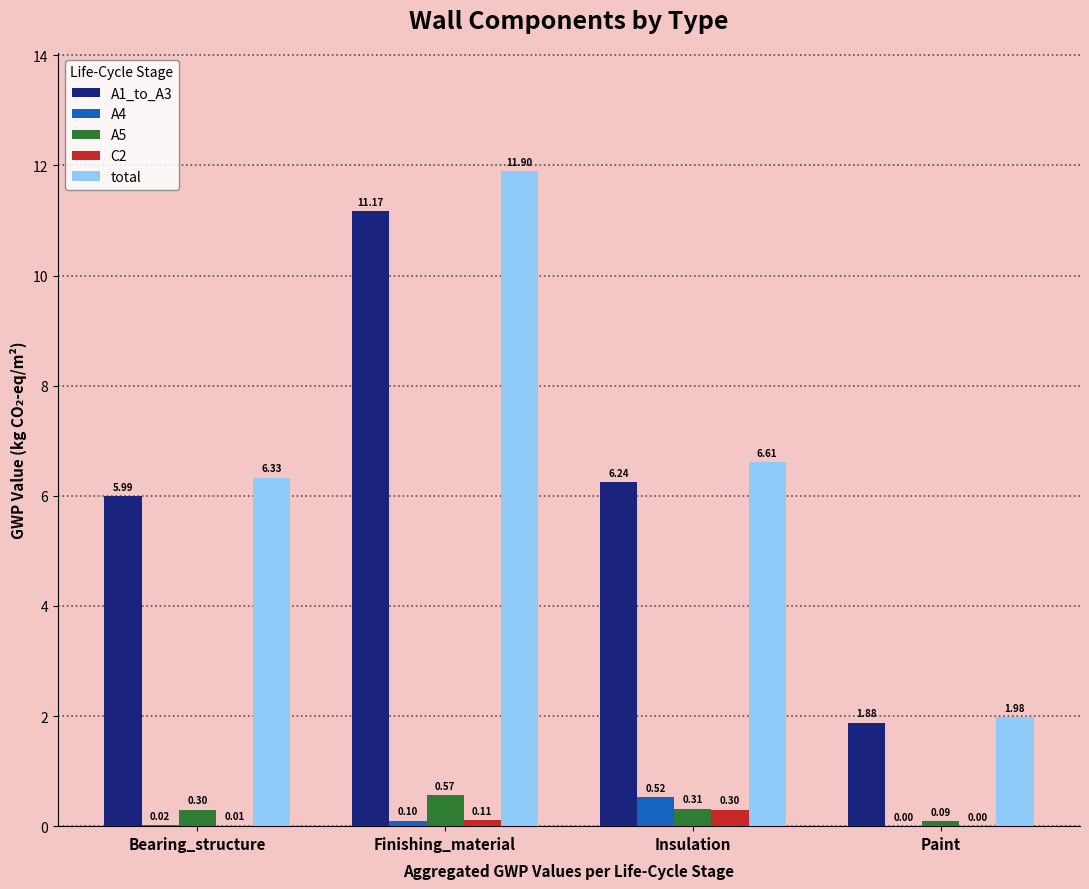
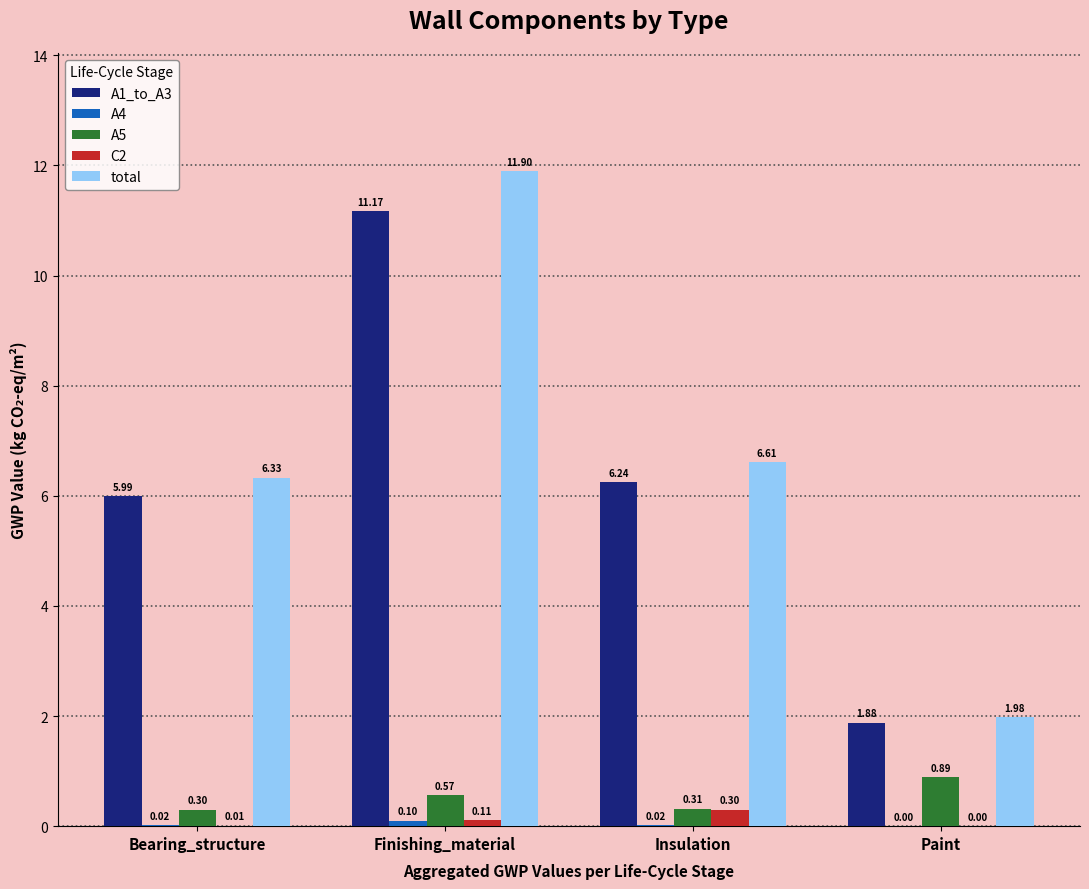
A4, Insulation: 0.52 -> 0.02
A5, Paint: 0.09 -> 0.89
